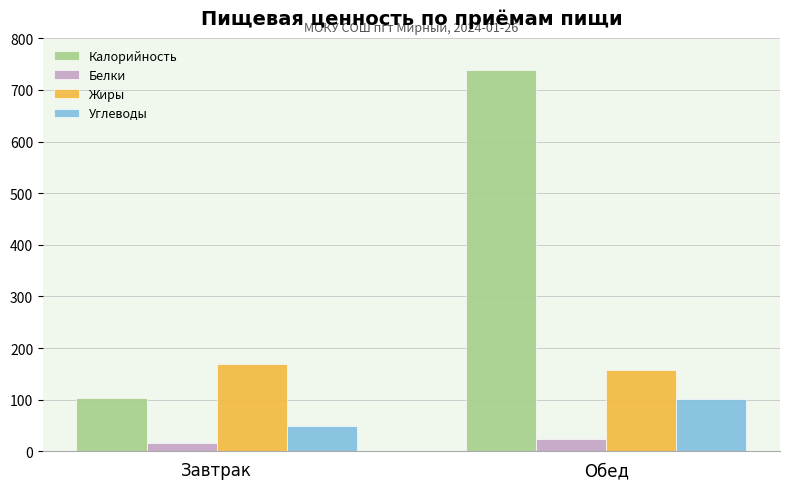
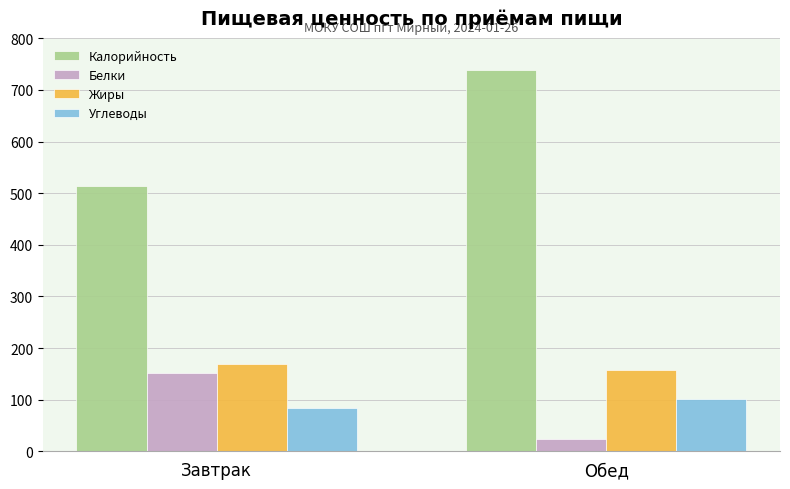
Калорийность, Завтрак: 100 -> 510
Белки, Завтрак: 20 -> 150
Углеводы, Завтрак: 50 -> 80
